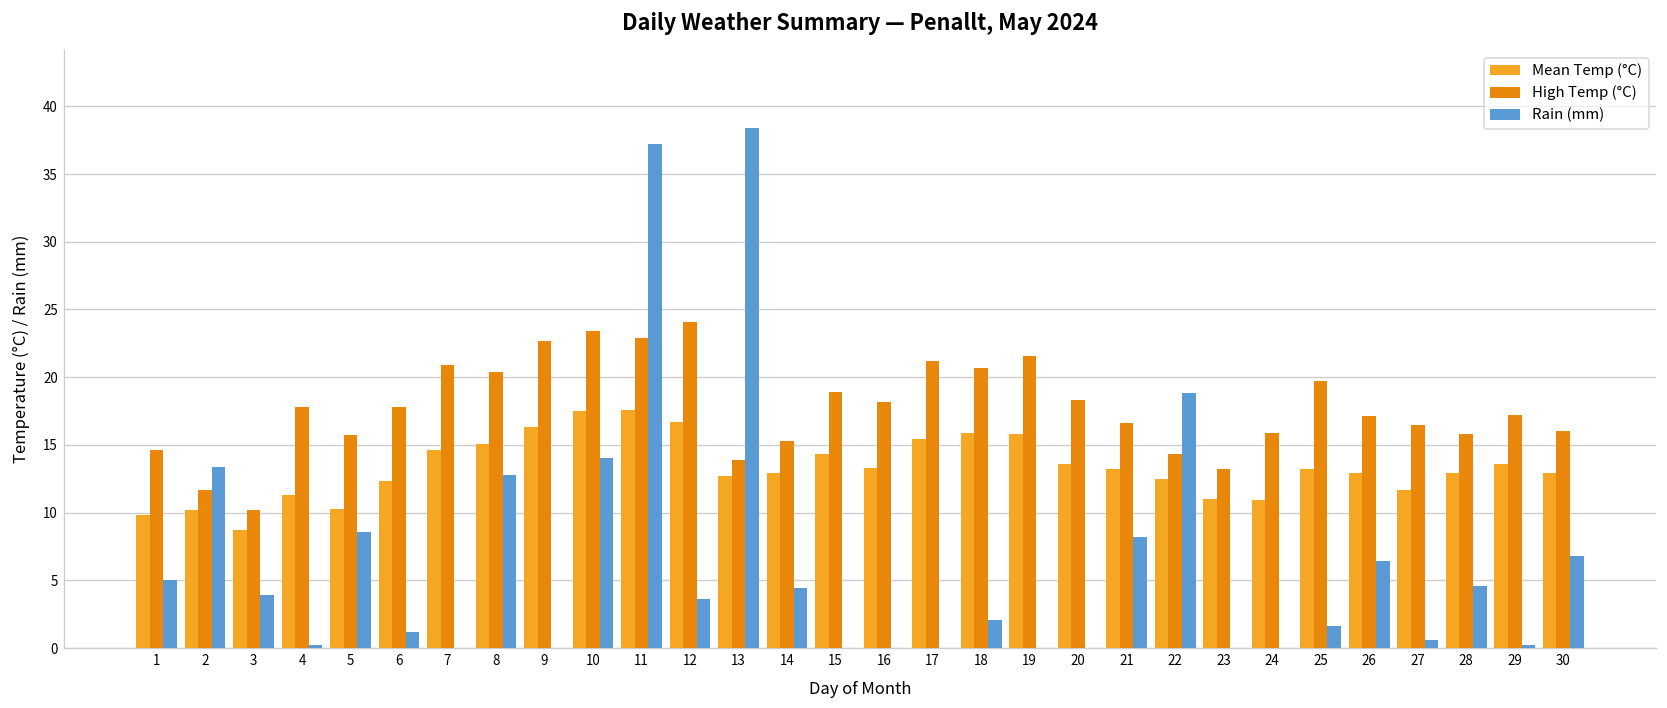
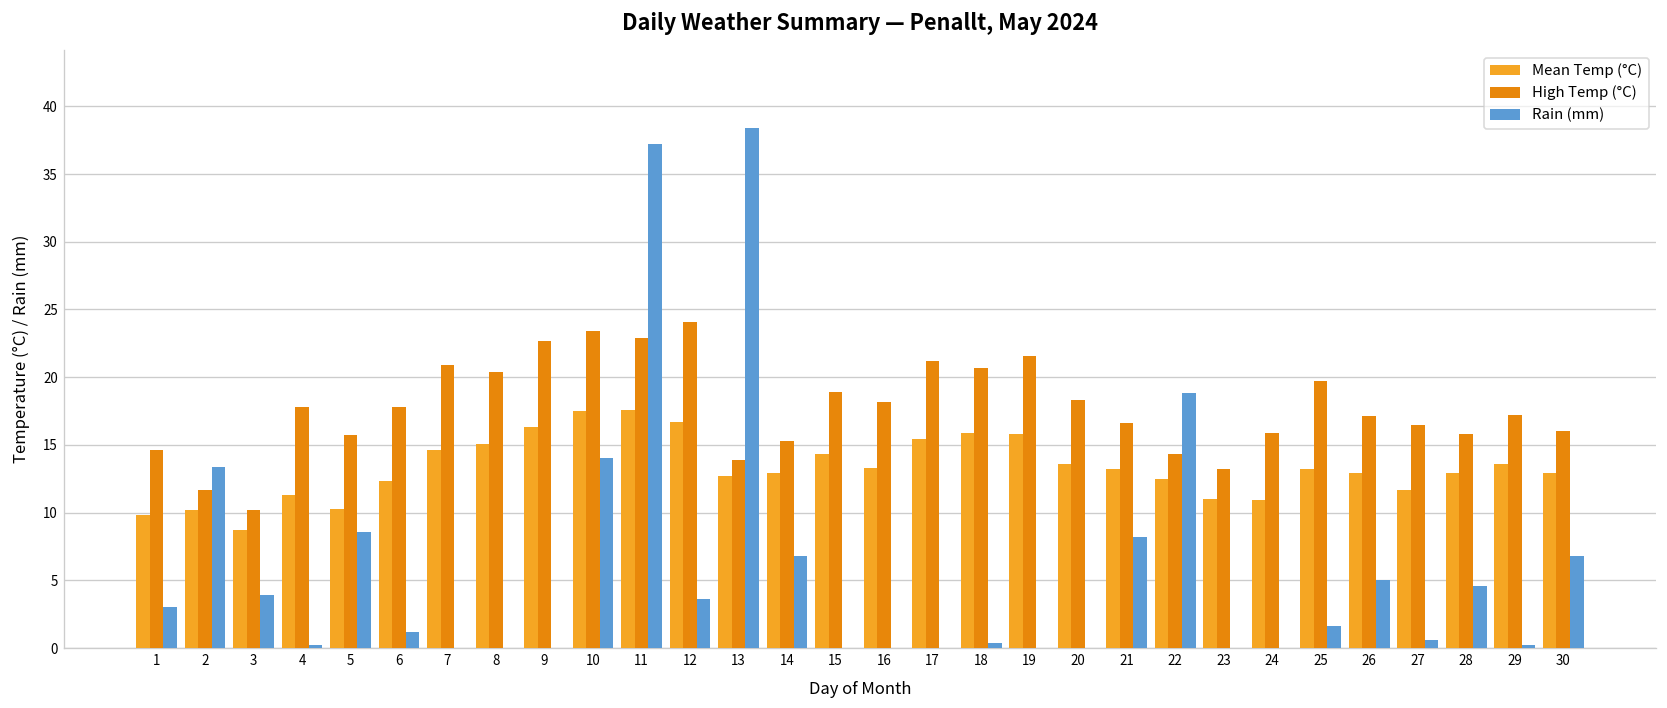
Rain (mm), 1: 5 -> 3
Rain (mm), 8: 12.8 -> 0.0
Rain (mm), 14: 4.4 -> 6.8
Rain (mm), 18: 2.1 -> 0.4
Rain (mm), 26: 6.4 -> 5.0
